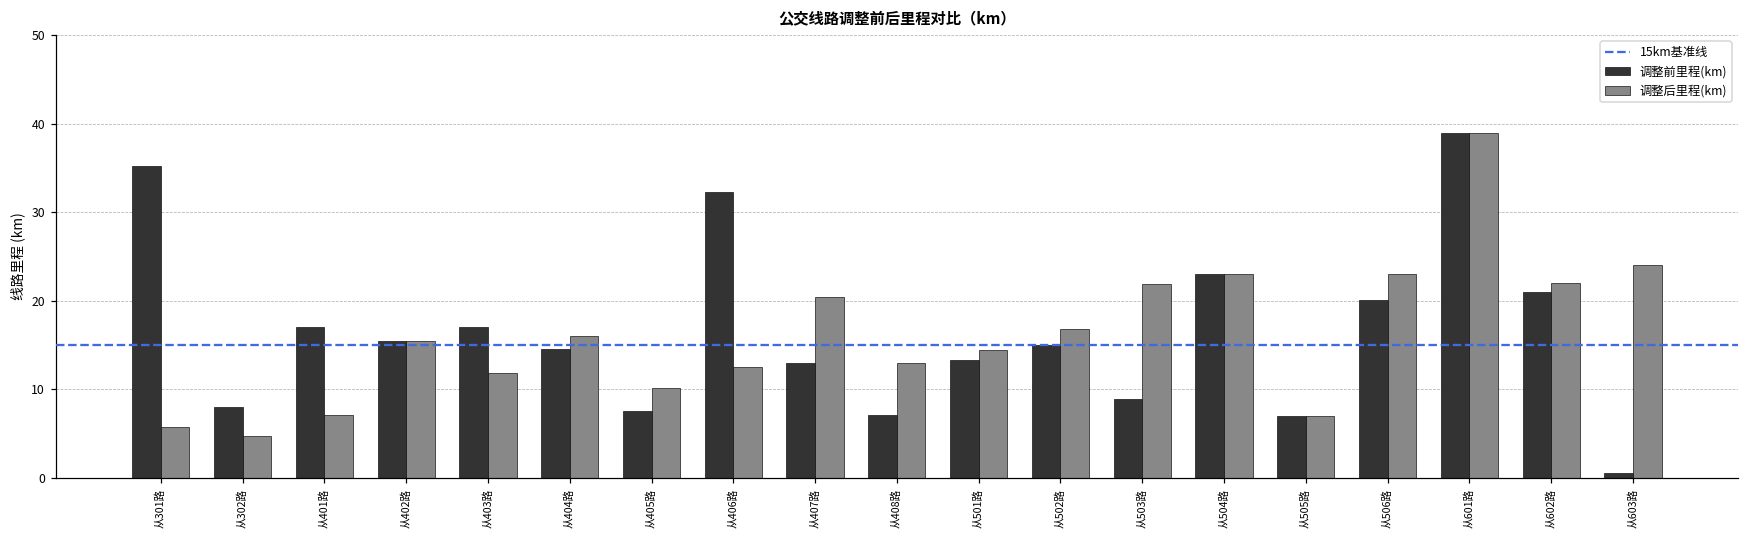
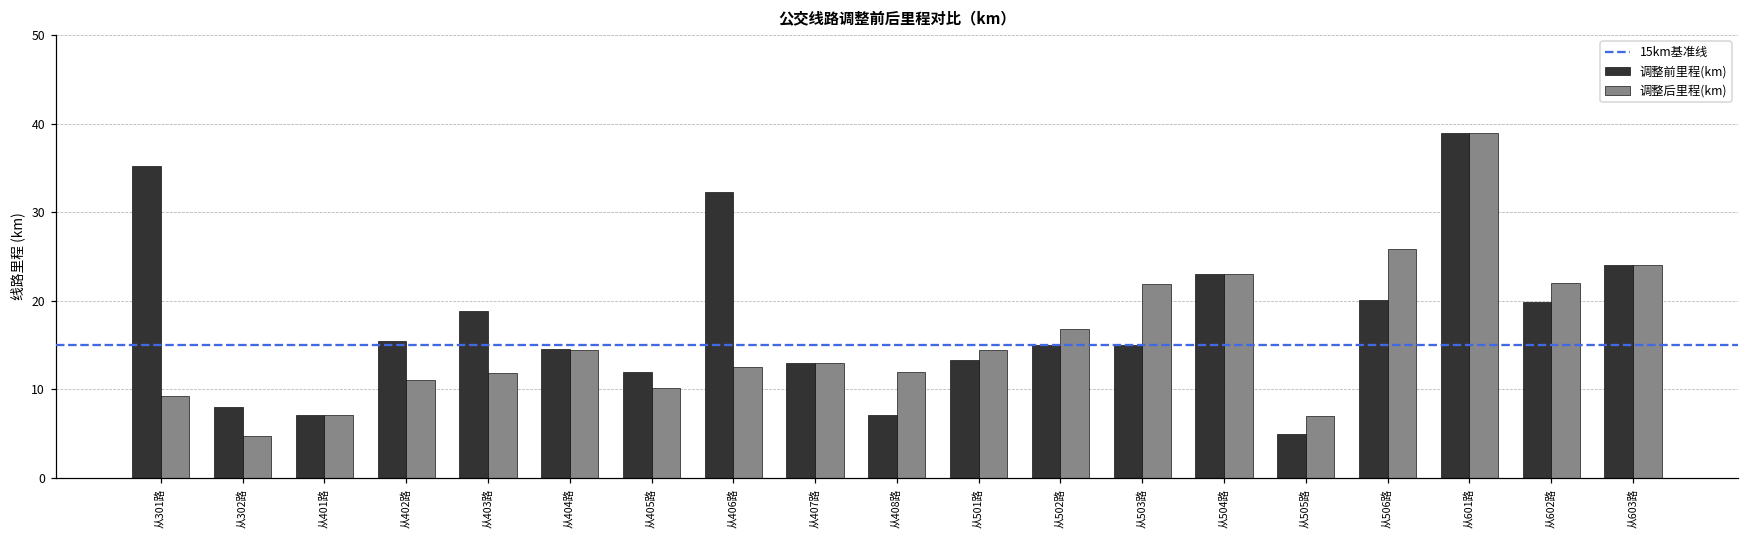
调整后里程(km), 从301路: 6 -> 9
调整前里程(km), 从401路: 17 -> 7
调整后里程(km), 从402路: 16 -> 11
调整前里程(km), 从403路: 17 -> 19
调整后里程(km), 从404路: 16 -> 14
调整前里程(km), 从405路: 8 -> 12
调整后里程(km), 从407路: 20 -> 13
调整后里程(km), 从408路: 13 -> 12
调整前里程(km), 从503路: 9 -> 15
调整前里程(km), 从505路: 7 -> 5
调整后里程(km), 从506路: 23 -> 26
调整前里程(km), 从602路: 21 -> 20
调整前里程(km), 从603路: 1 -> 24
